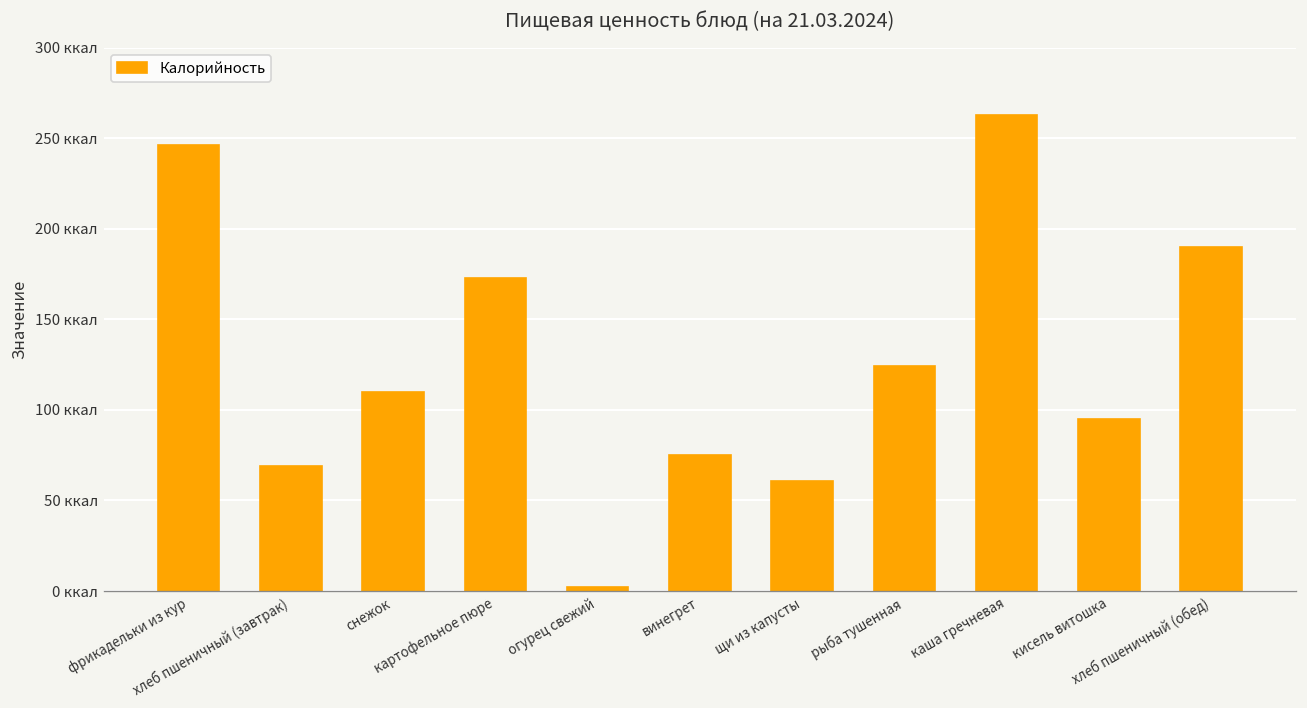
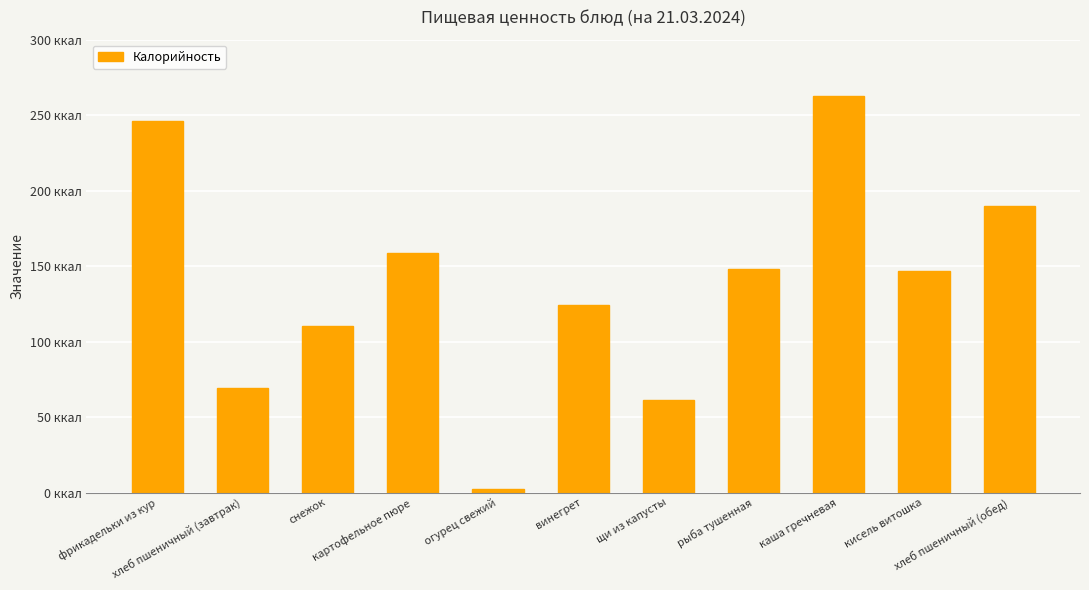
картофельное пюре: 173 ккал -> 159 ккал
винегрет: 75 ккал -> 124 ккал
рыба тушенная: 124 ккал -> 148 ккал
кисель витошка: 95 ккал -> 147 ккал
